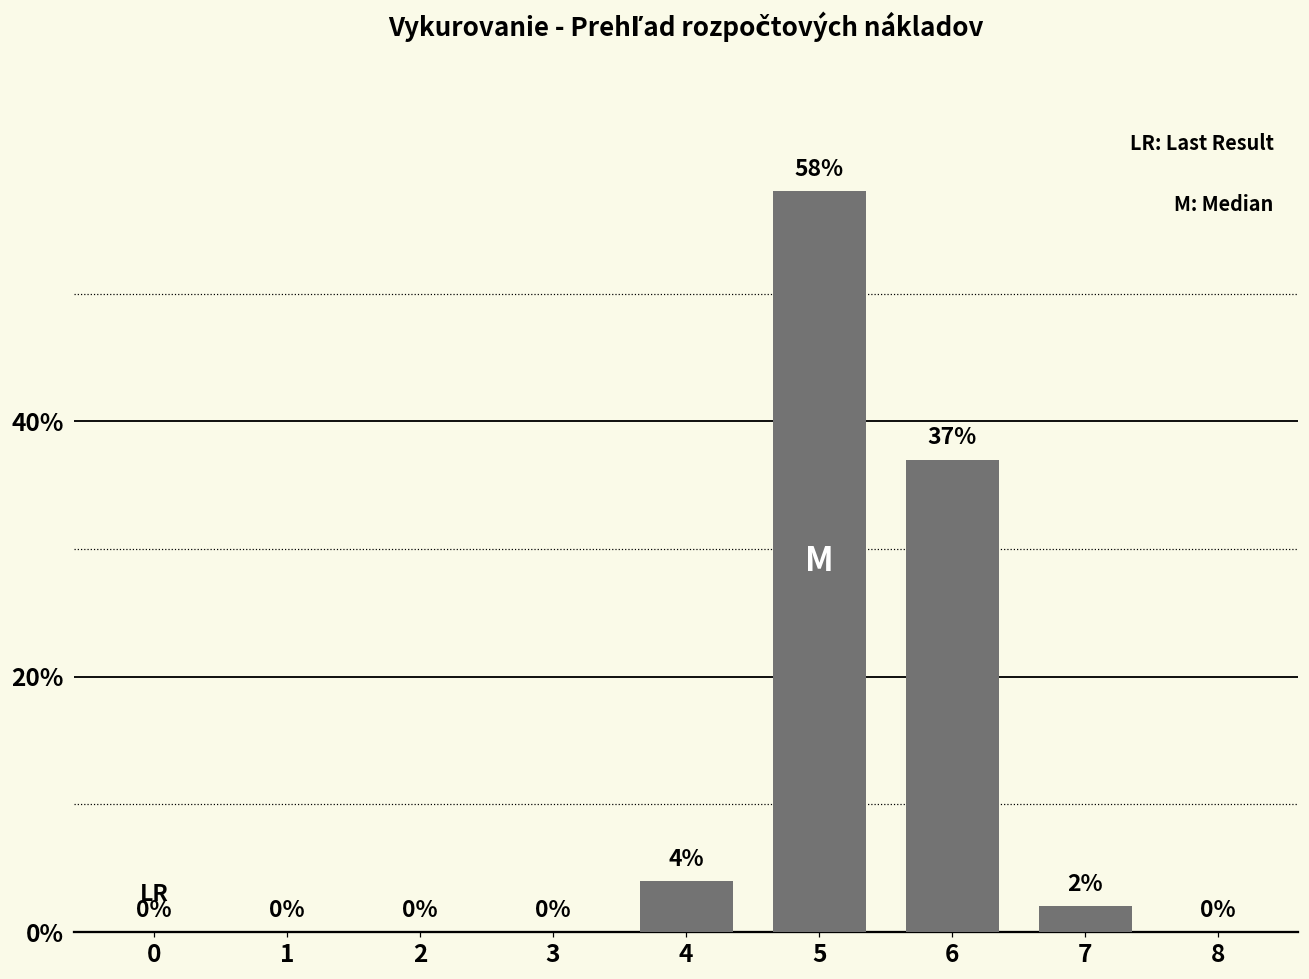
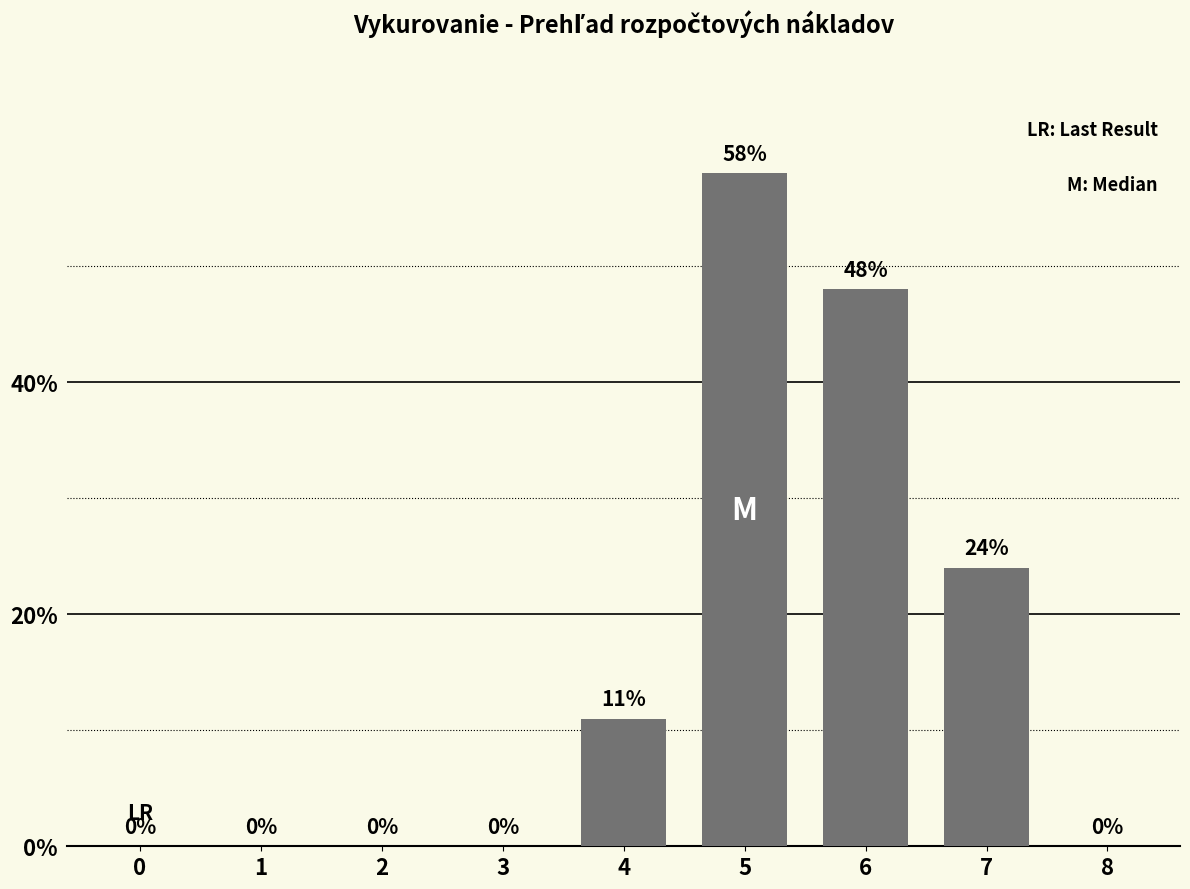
4: 4% -> 11%
6: 37% -> 48%
7: 2% -> 24%
